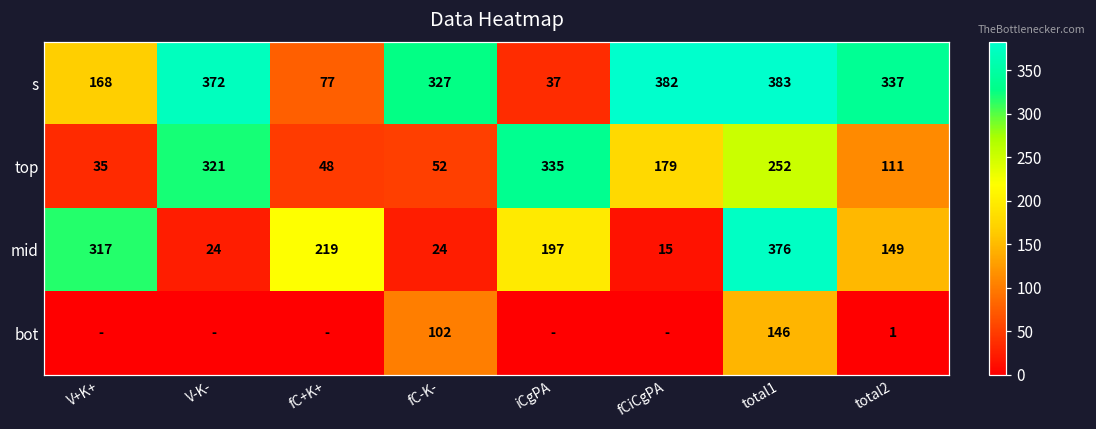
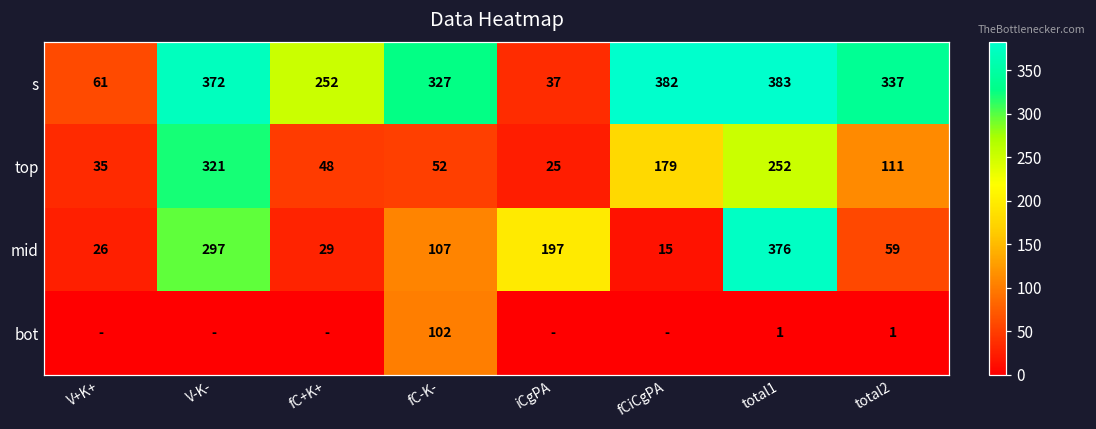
s, V+K+: 168 -> 61
s, fC+K+: 77 -> 252
top, iCgPA: 335 -> 25
mid, V+K+: 317 -> 26
mid, V-K-: 24 -> 297
mid, fC+K+: 219 -> 29
mid, fC-K-: 24 -> 107
mid, total2: 149 -> 59
bot, total1: 146 -> 1
